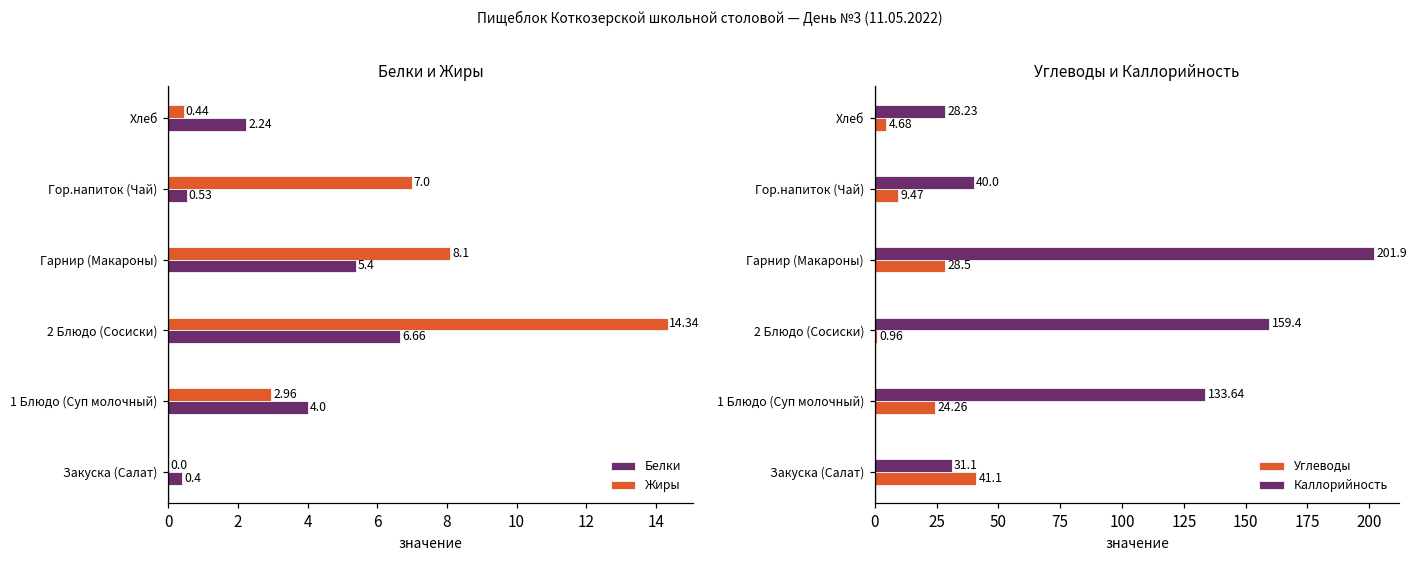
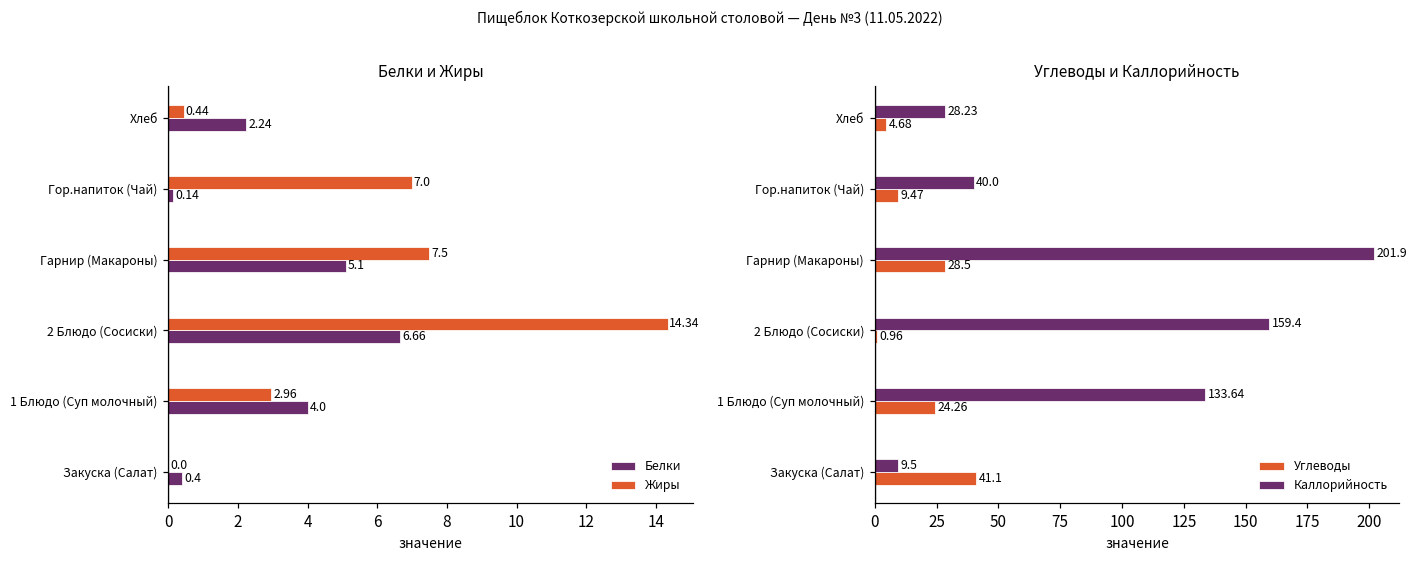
Белки и Жиры, Белки, Гор.напиток (Чай): 0.53 -> 0.14
Белки и Жиры, Жиры, Гарнир (Макароны): 8.1 -> 7.5
Белки и Жиры, Белки, Гарнир (Макароны): 5.4 -> 5.1
Углеводы и Каллорийность, Каллорийность, Закуска (Салат): 31.1 -> 9.5
